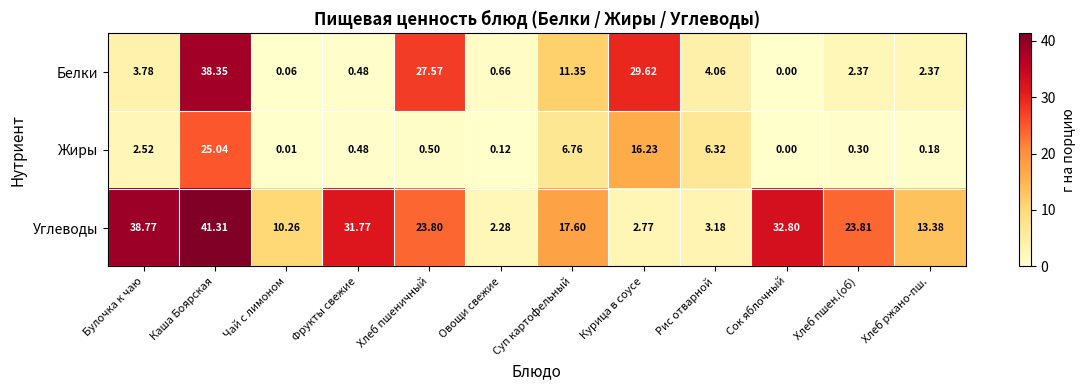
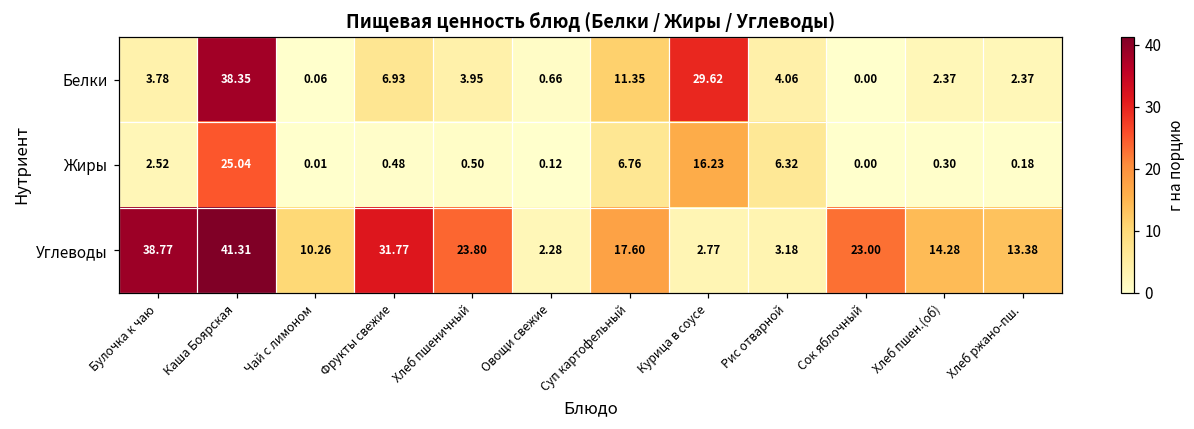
Белки, Фрукты свежие: 0.48 -> 6.93
Белки, Хлеб пшеничный: 27.57 -> 3.95
Углеводы, Сок яблочный: 32.80 -> 23.00
Углеводы, Хлеб пшен.(об): 23.81 -> 14.28
